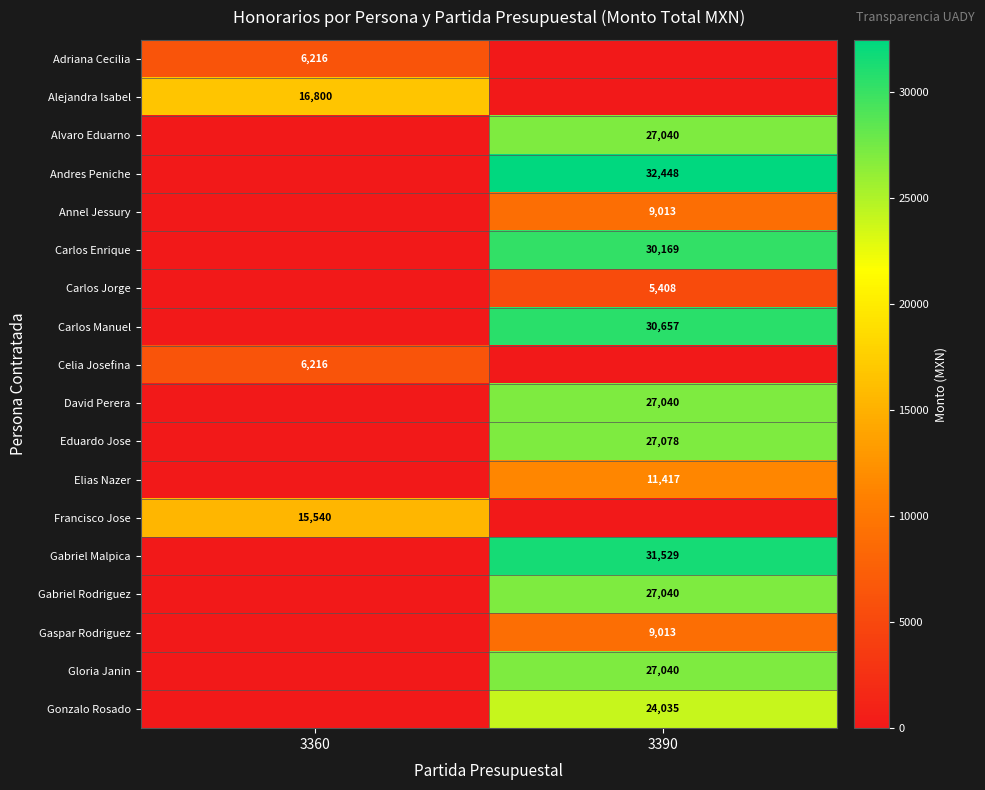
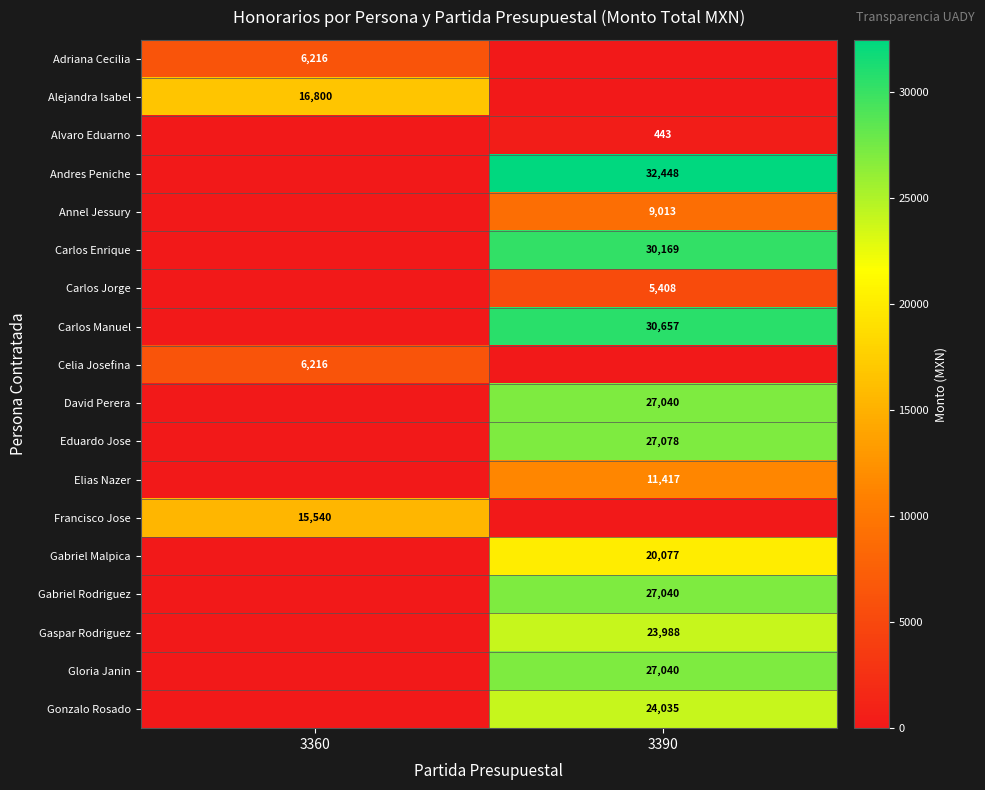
Alvaro Eduarno, 3390: 27,040 -> 443
Gabriel Malpica, 3390: 31,529 -> 20,077
Gaspar Rodriguez, 3390: 9,013 -> 23,988
